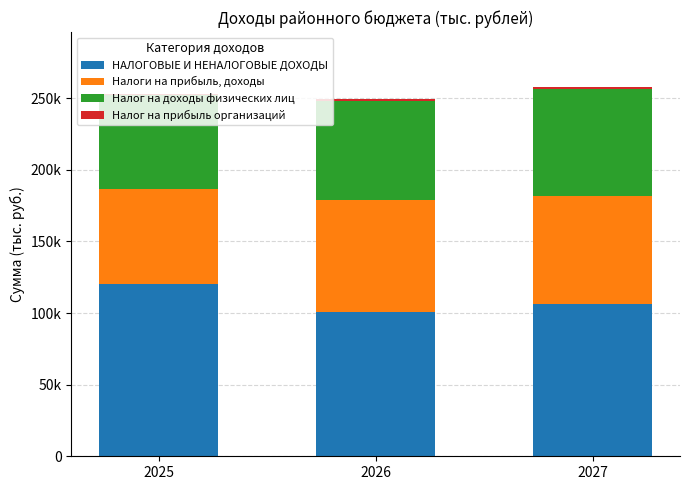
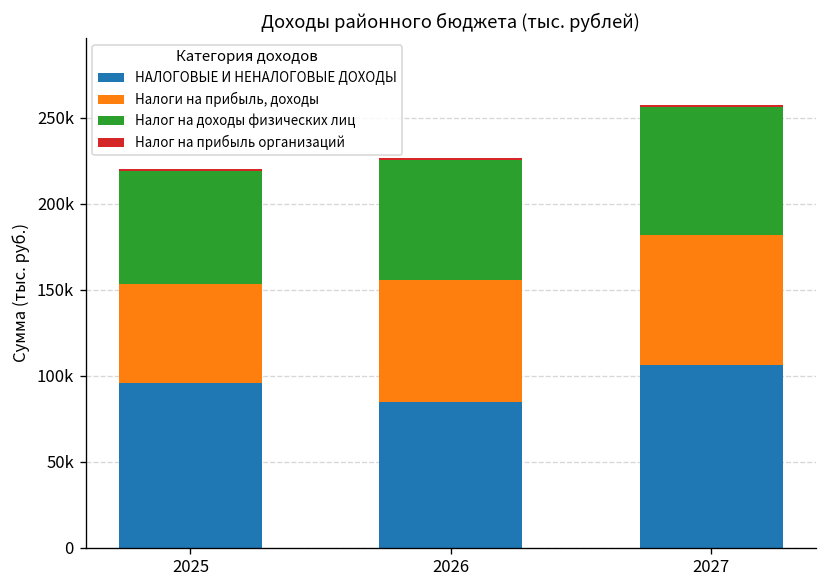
НАЛОГОВЫЕ И НЕНАЛОГОВЫЕ ДОХОДЫ, 2025: 120000 -> 96000
Налоги на прибыль, доходы, 2025: 67000 -> 58000
НАЛОГОВЫЕ И НЕНАЛОГОВЫЕ ДОХОДЫ, 2026: 101000 -> 85000
Налоги на прибыль, доходы, 2026: 78000 -> 71000
